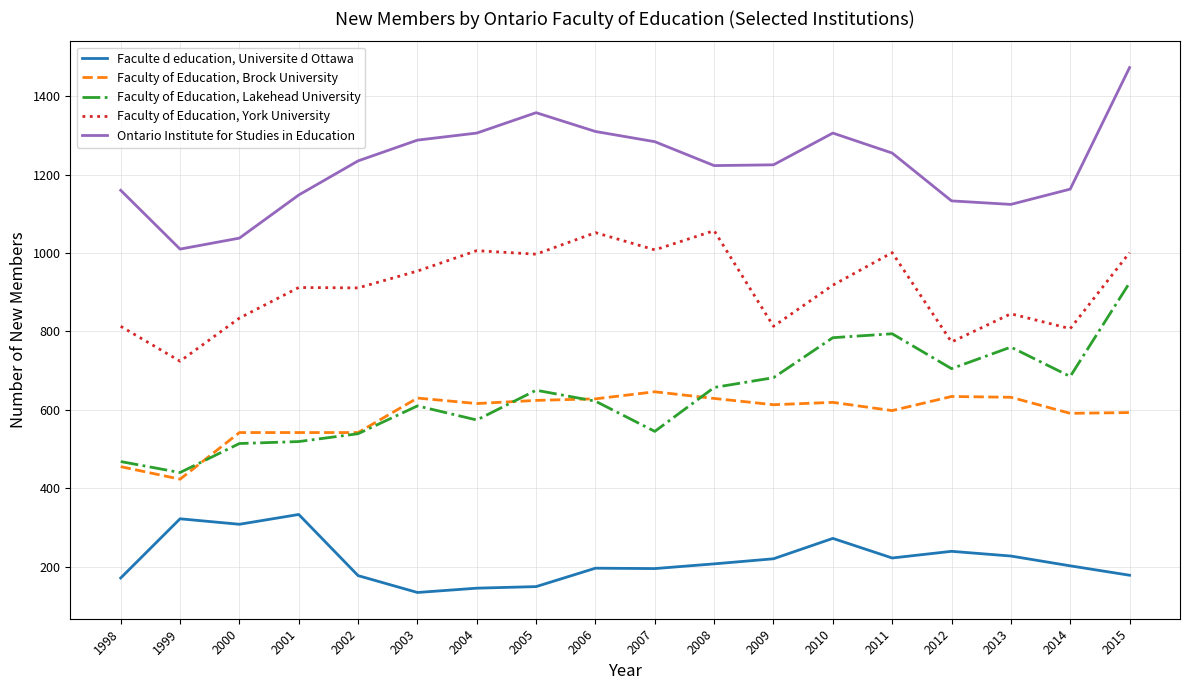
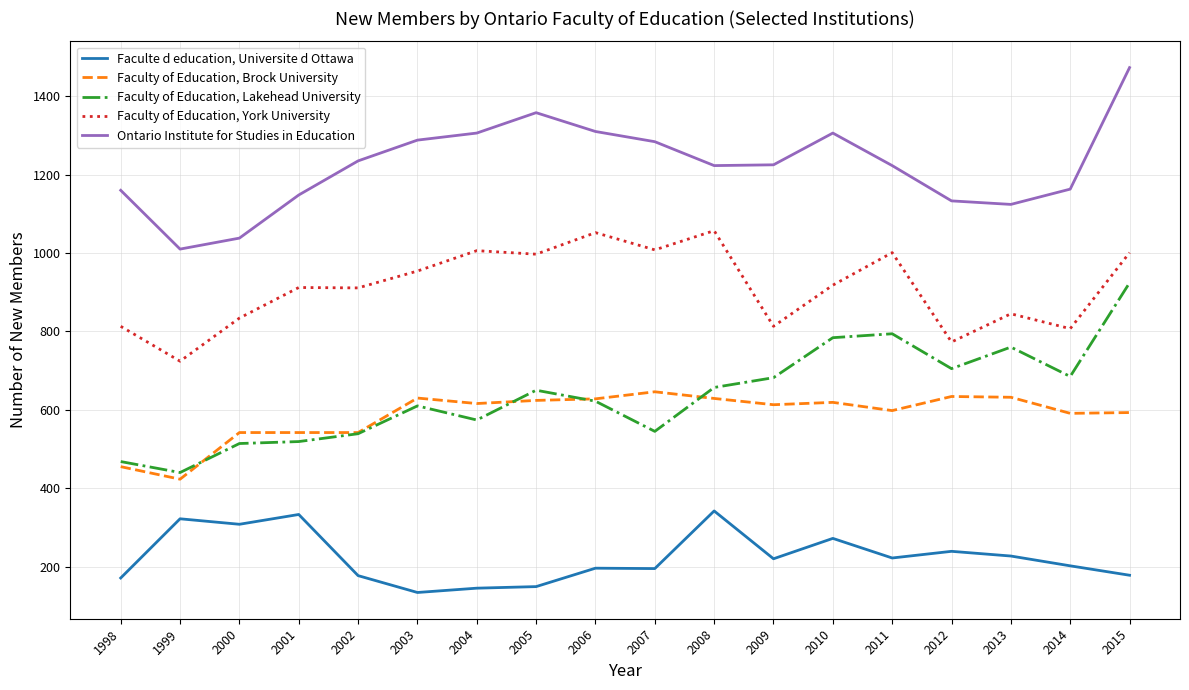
Faculte d education, Universite d Ottawa, 2008: 210 -> 340
Ontario Institute for Studies in Education, 2011: 1260 -> 1220
